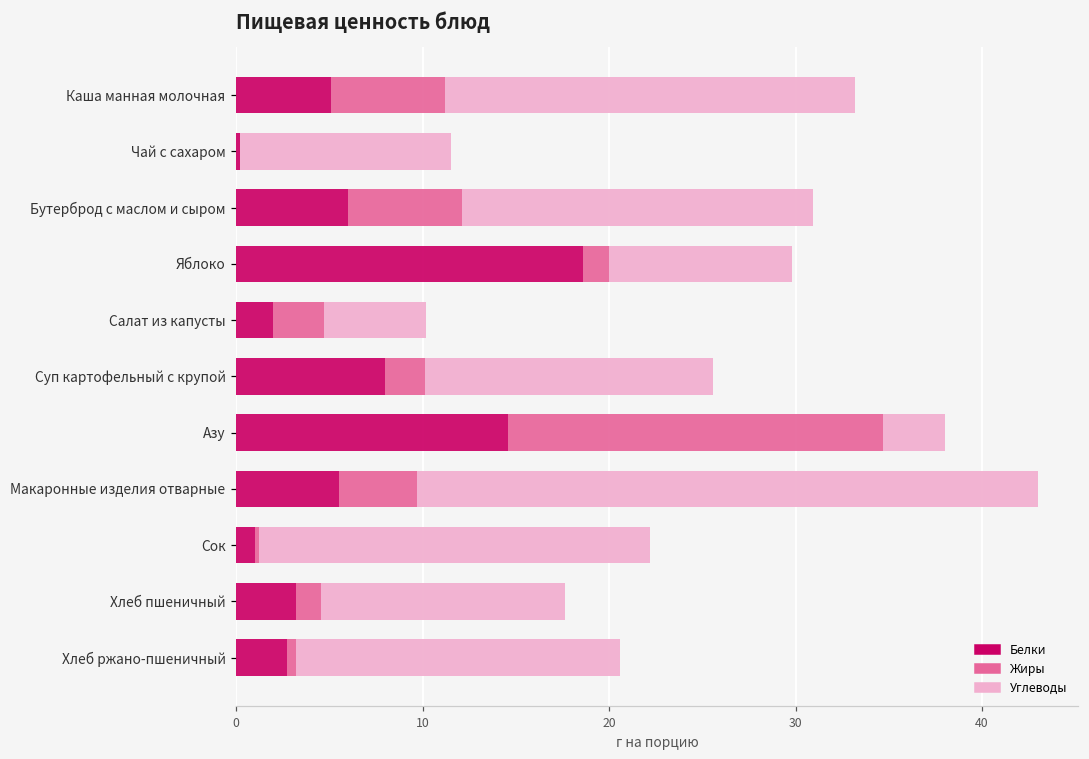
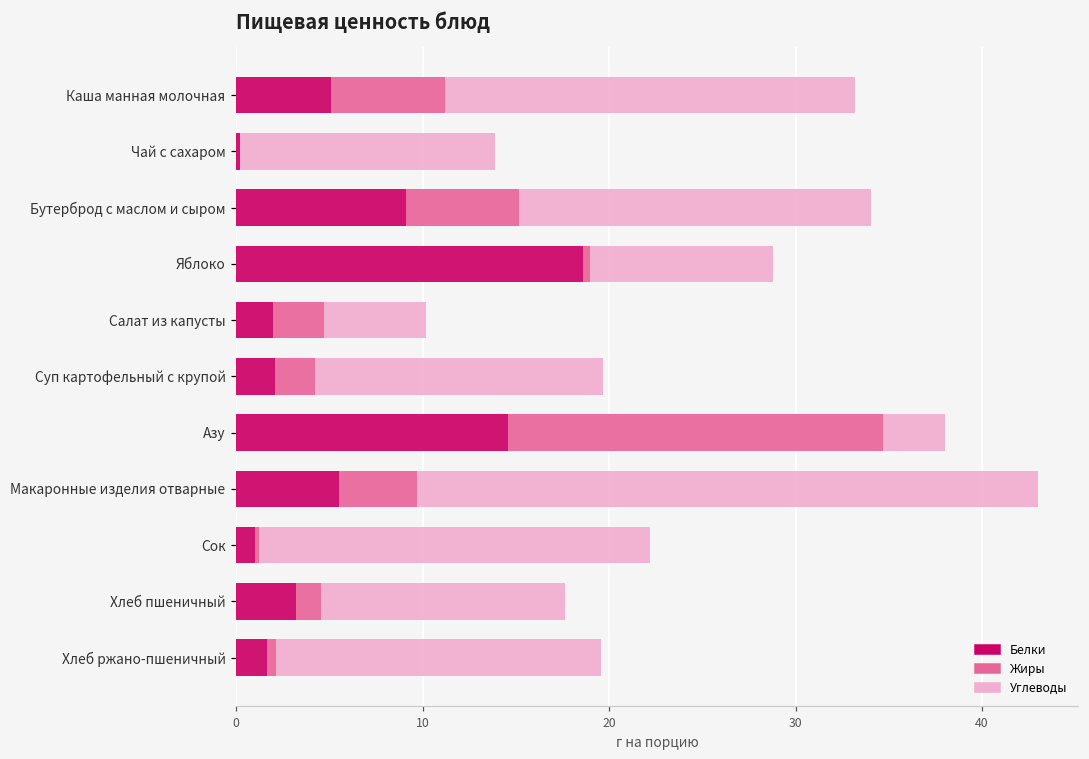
Углеводы, Чай с сахаром: 11.3 -> 13.7
Белки, Бутерброд с маслом и сыром: 6.0 -> 9.1
Жиры, Яблоко: 1.4 -> 0.4
Белки, Суп картофельный с крупой: 8.0 -> 2.1
Белки, Хлеб ржано-пшеничный: 2.7 -> 1.7
